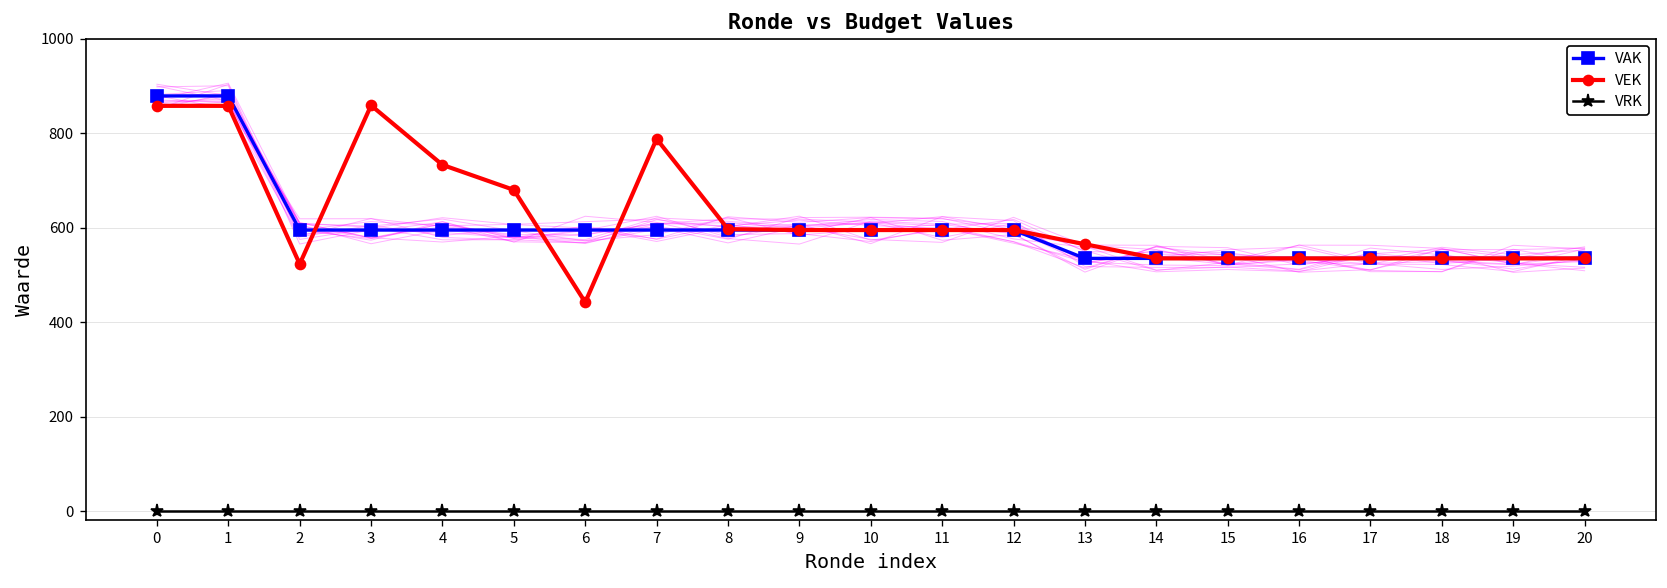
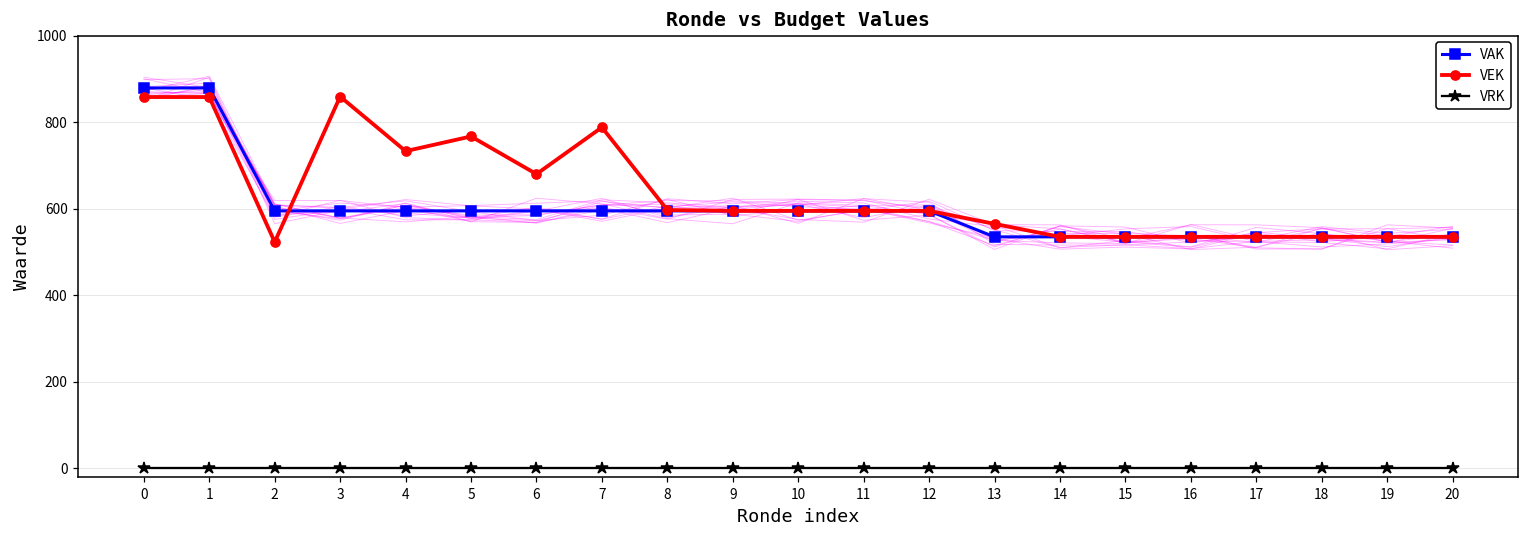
VEK, 5: 680 -> 770
VEK, 6: 440 -> 680
